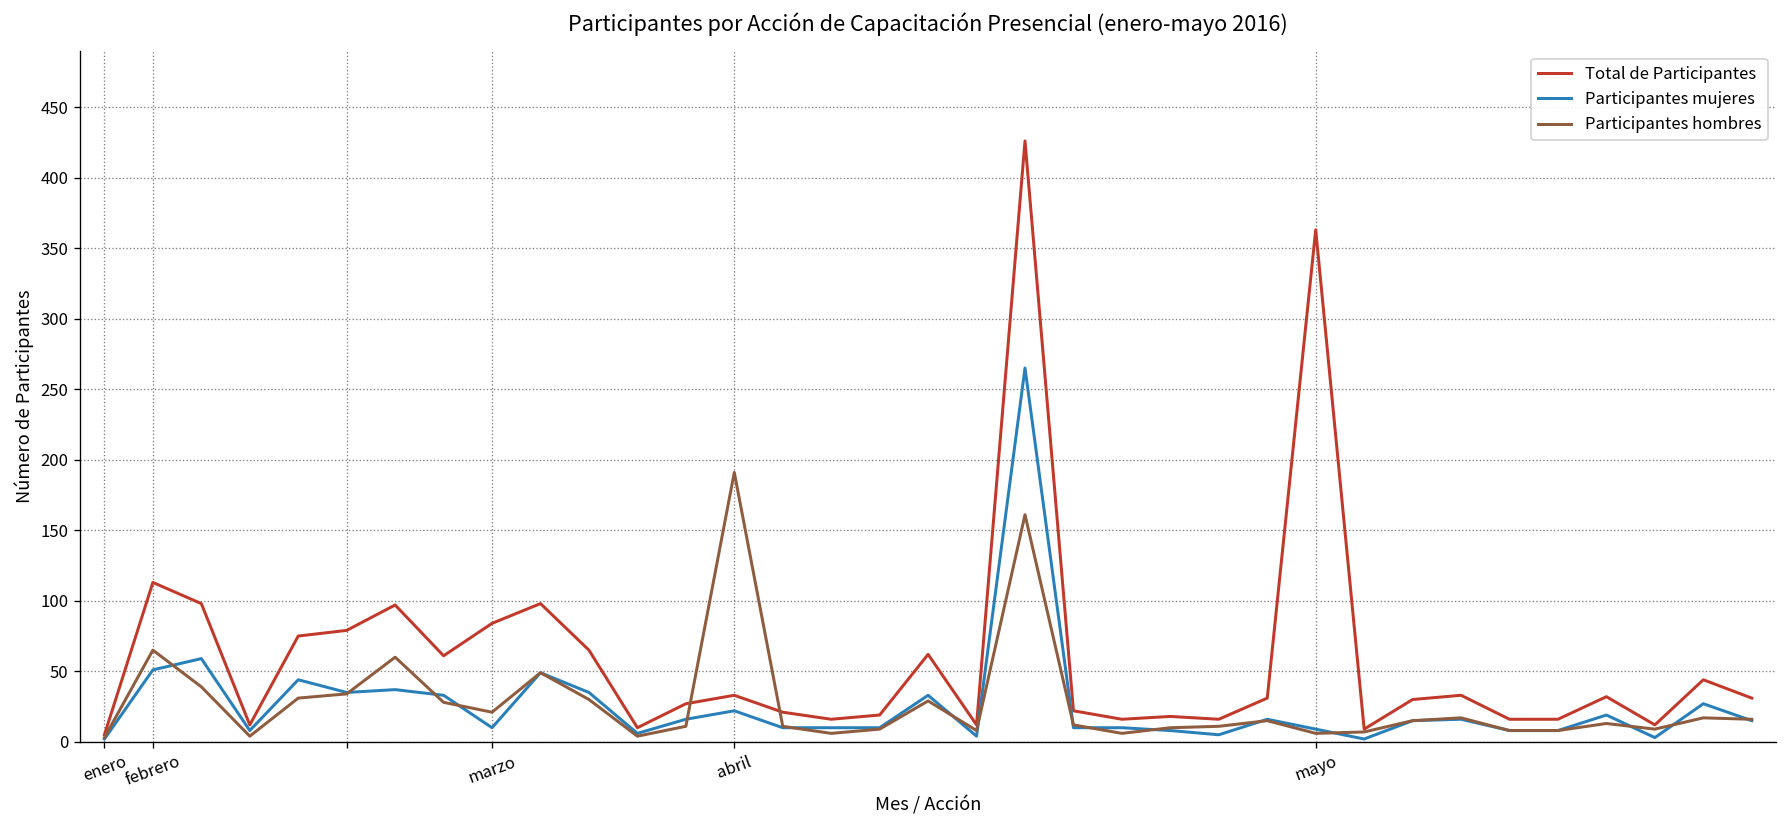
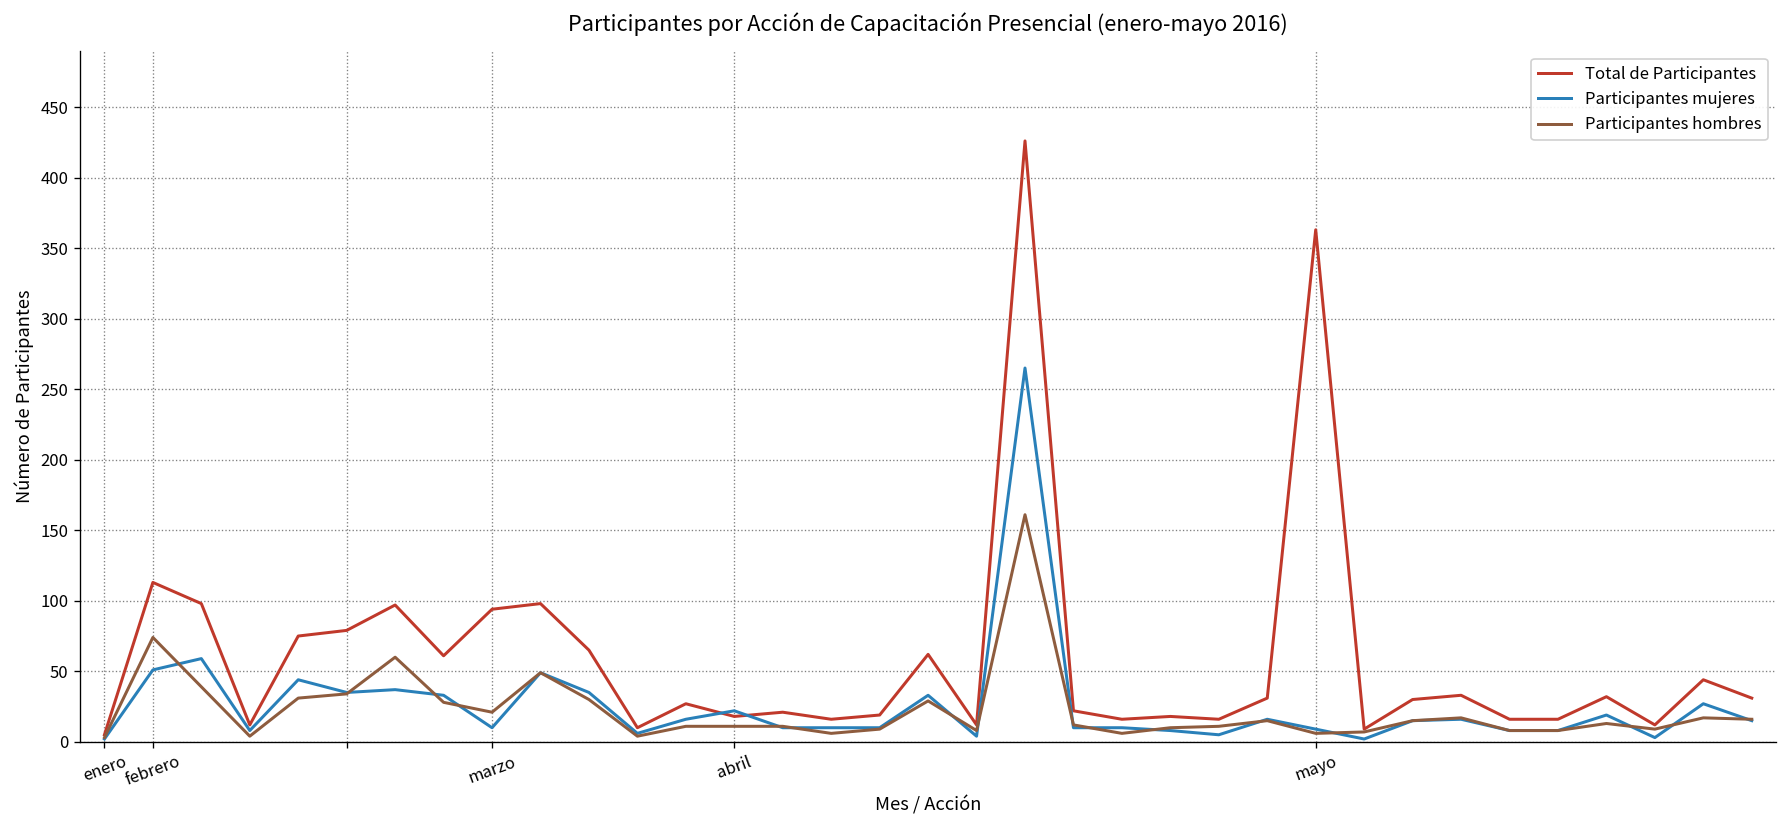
Participantes hombres, febrero: 65 -> 74
Total de Participantes, marzo: 84 -> 94
Total de Participantes, abril: 33 -> 18
Participantes hombres, abril: 191 -> 11
